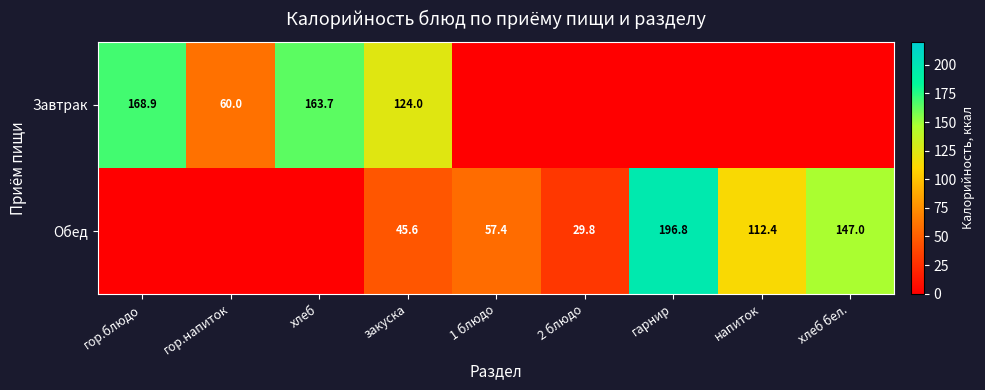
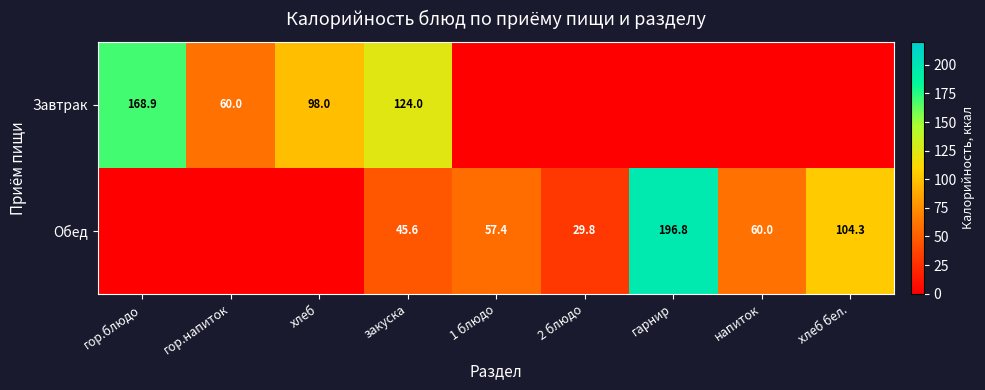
Завтрак, хлеб: 163.7 -> 98.0
Обед, напиток: 112.4 -> 60.0
Обед, хлеб бел.: 147.0 -> 104.3
